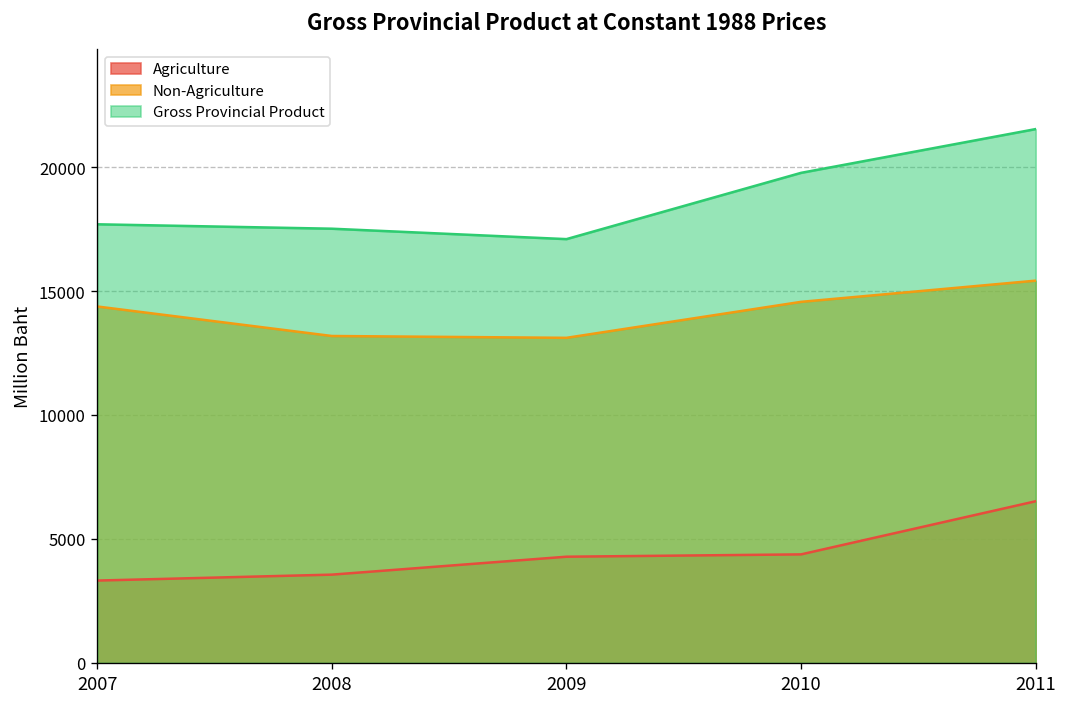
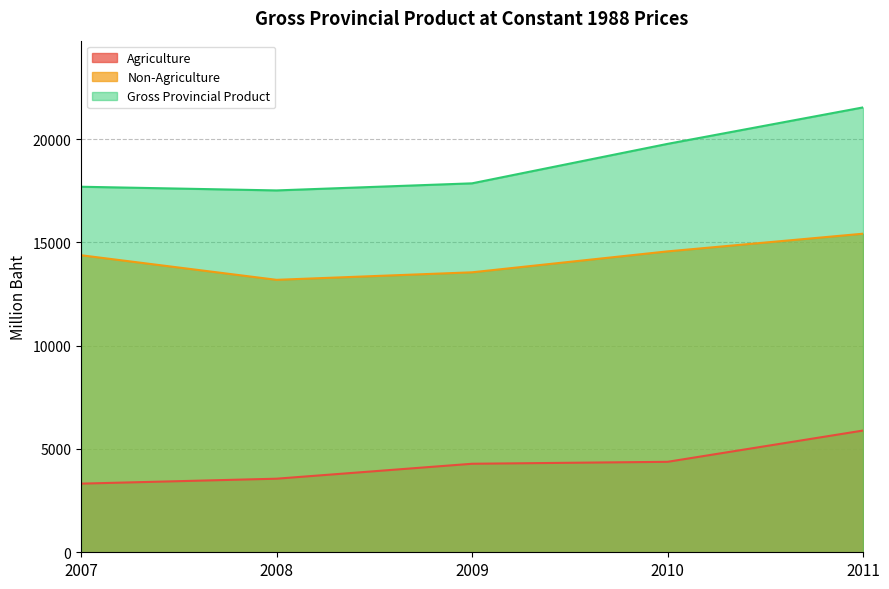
Non-Agriculture, 2009: 13100 -> 13600
Gross Provincial Product, 2009: 17100 -> 17900
Agriculture, 2011: 6500 -> 5900
